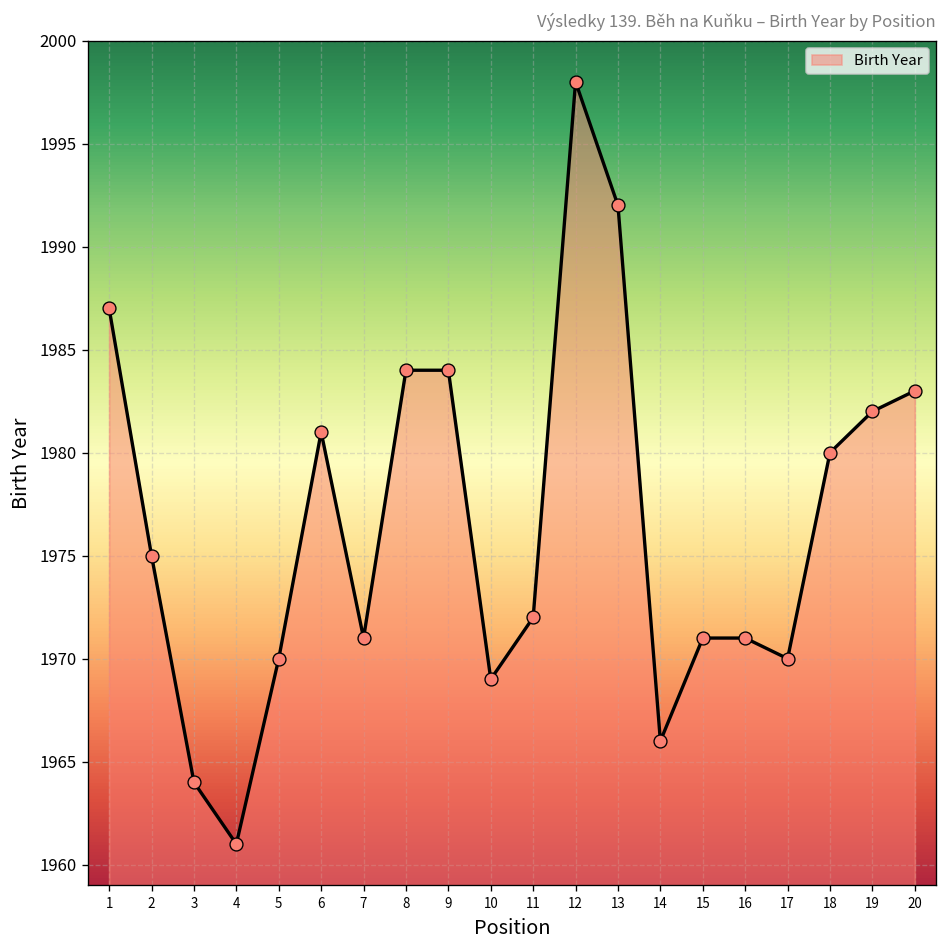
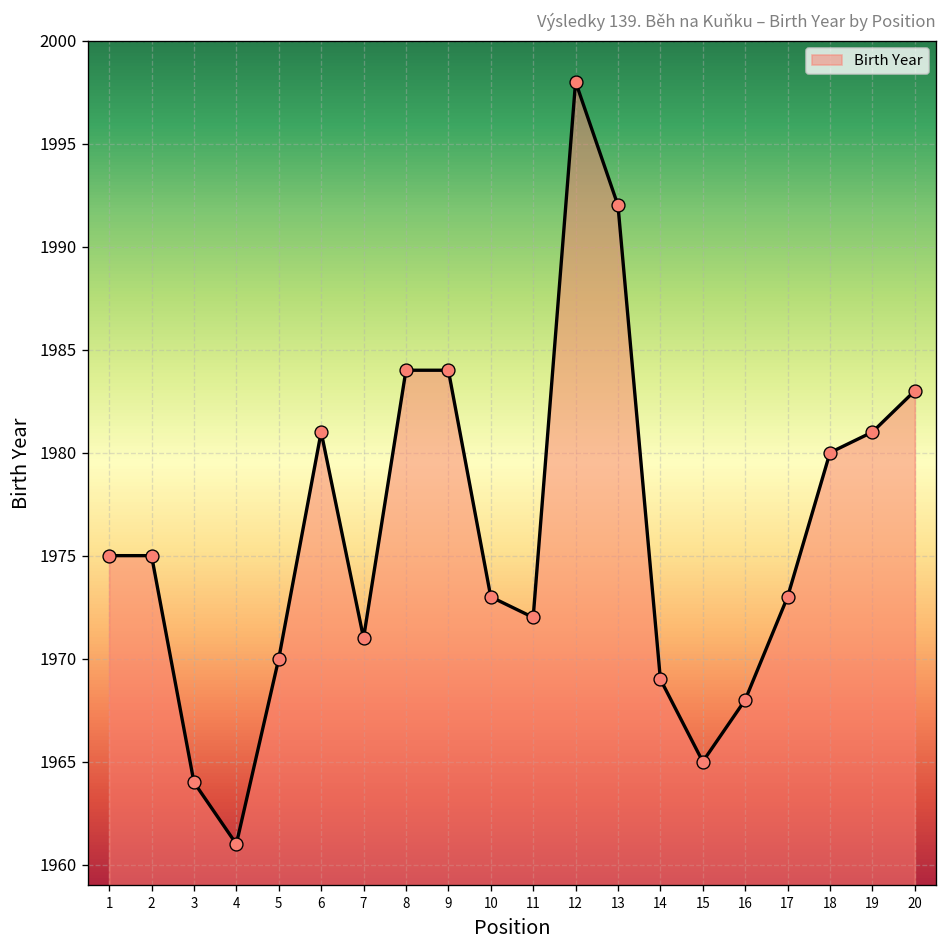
1: 1987 -> 1975
10: 1969 -> 1973
14: 1966 -> 1969
15: 1971 -> 1965
16: 1971 -> 1968
17: 1970 -> 1973
19: 1982 -> 1981
